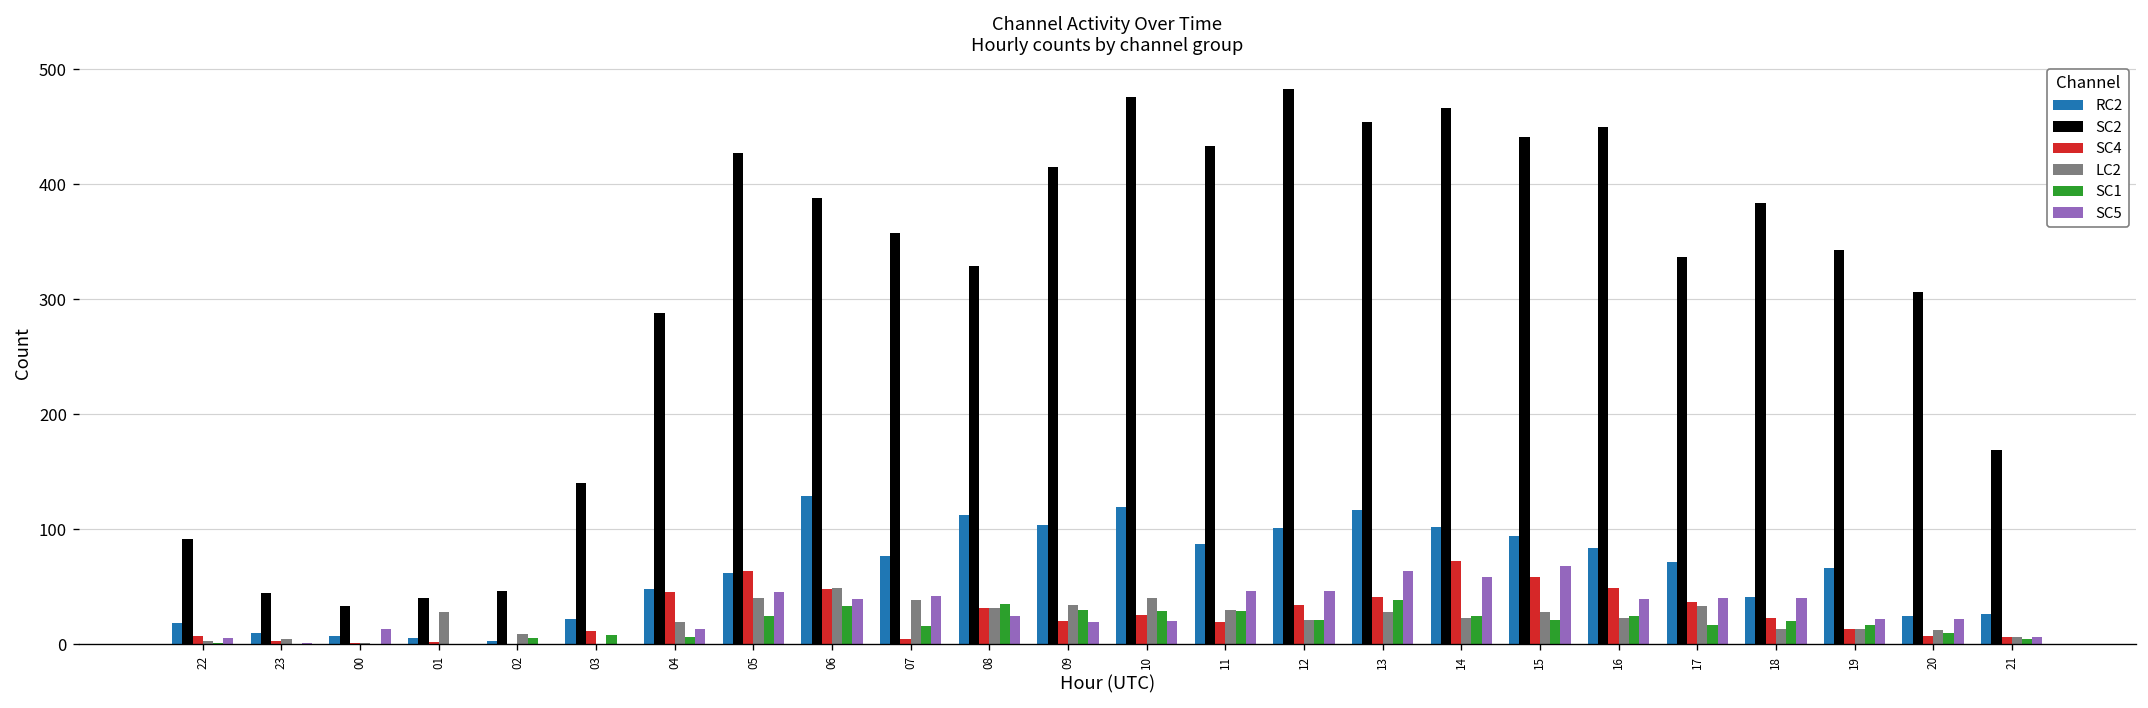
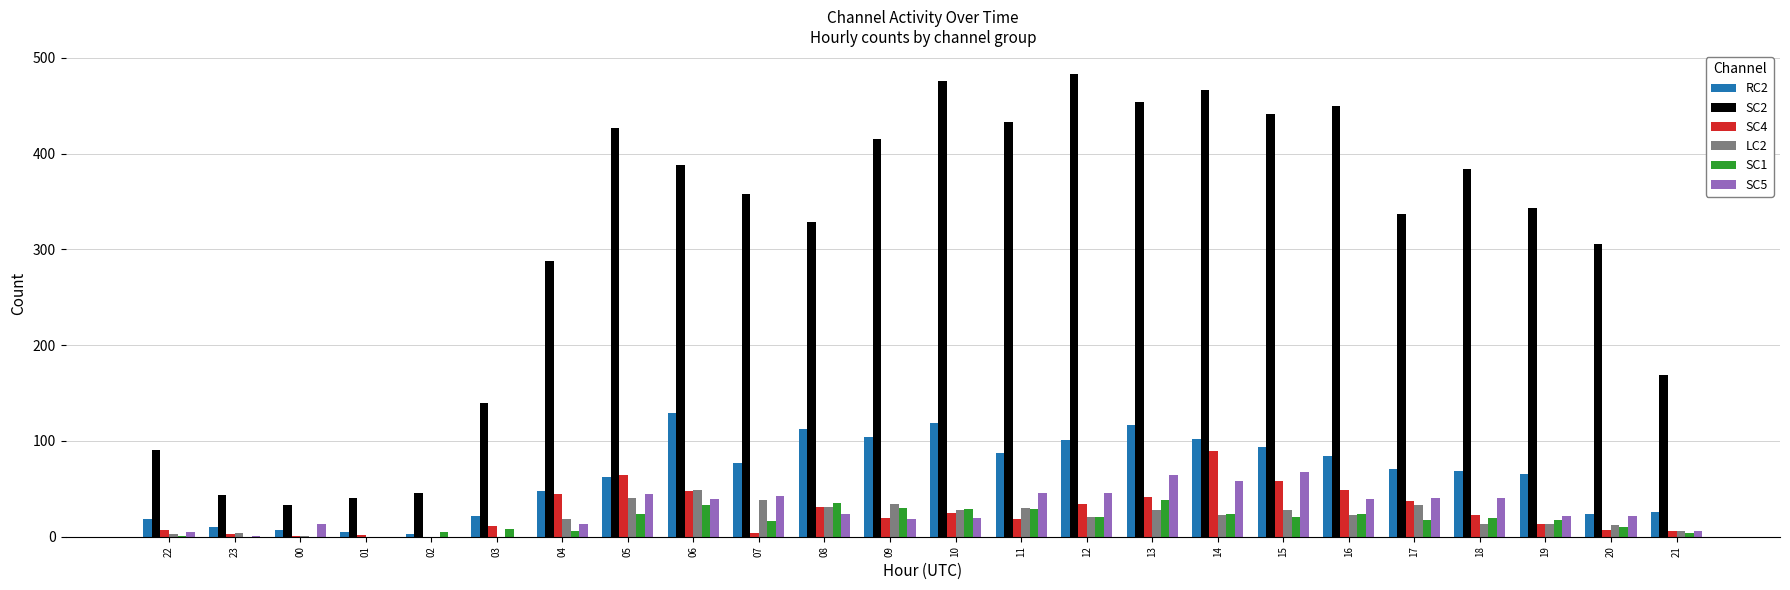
LC2, 01: 30 -> 0
LC2, 02: 10 -> 0
LC2, 10: 40 -> 30
SC4, 14: 70 -> 90
RC2, 18: 40 -> 70
